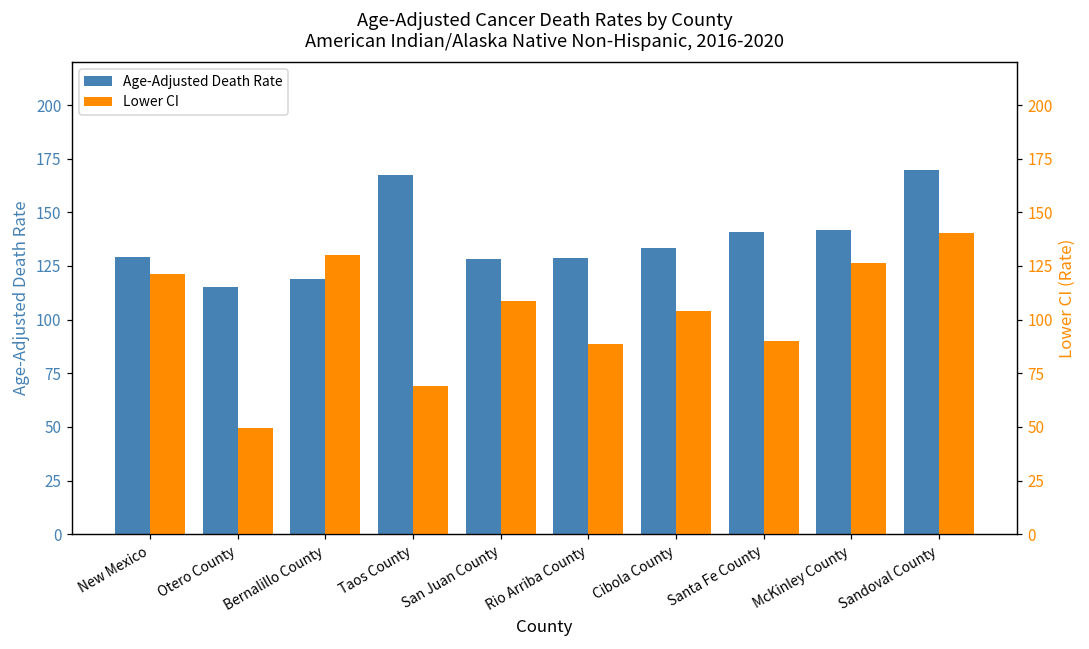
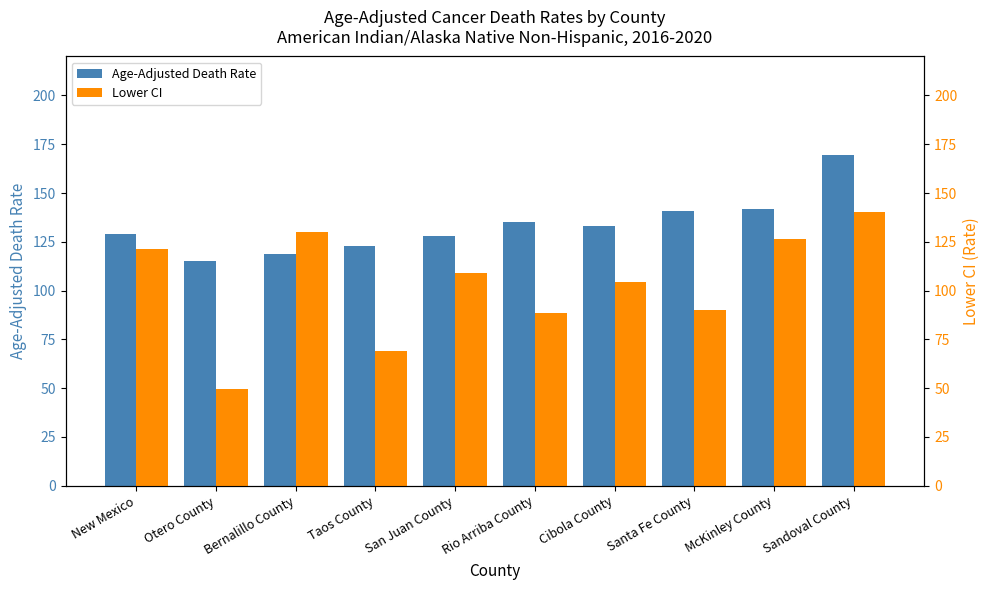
Age-Adjusted Death Rate, Taos County: 167 -> 123
Age-Adjusted Death Rate, Rio Arriba County: 129 -> 135
